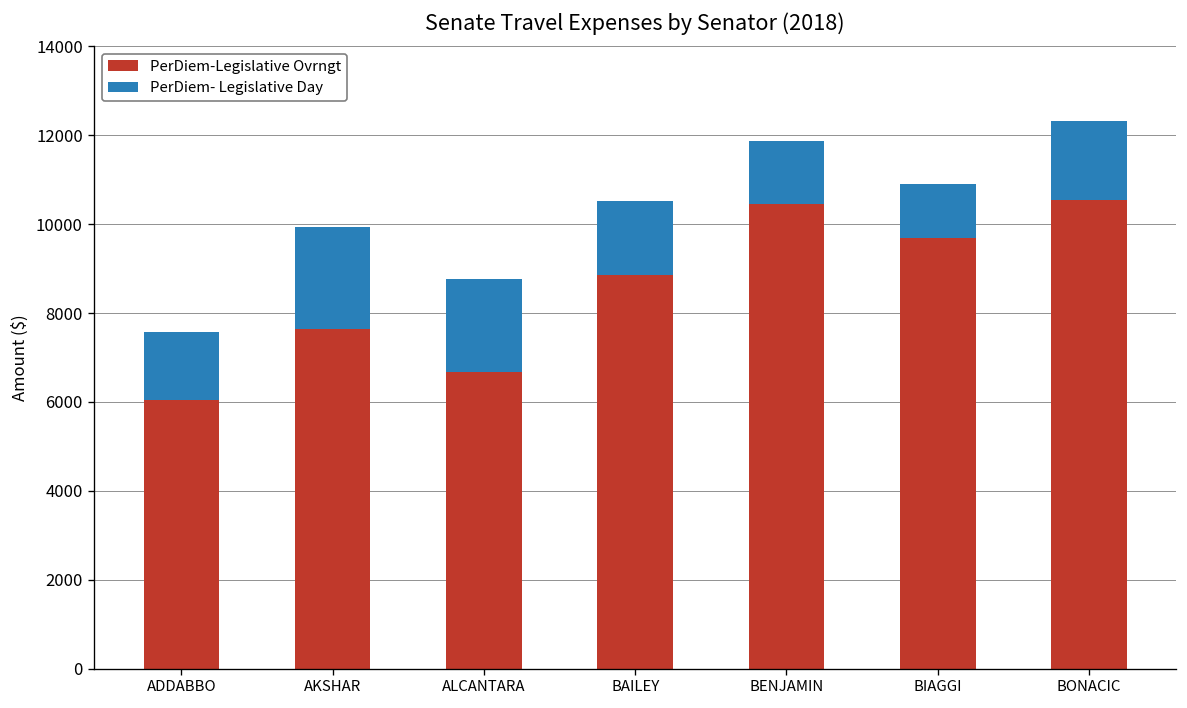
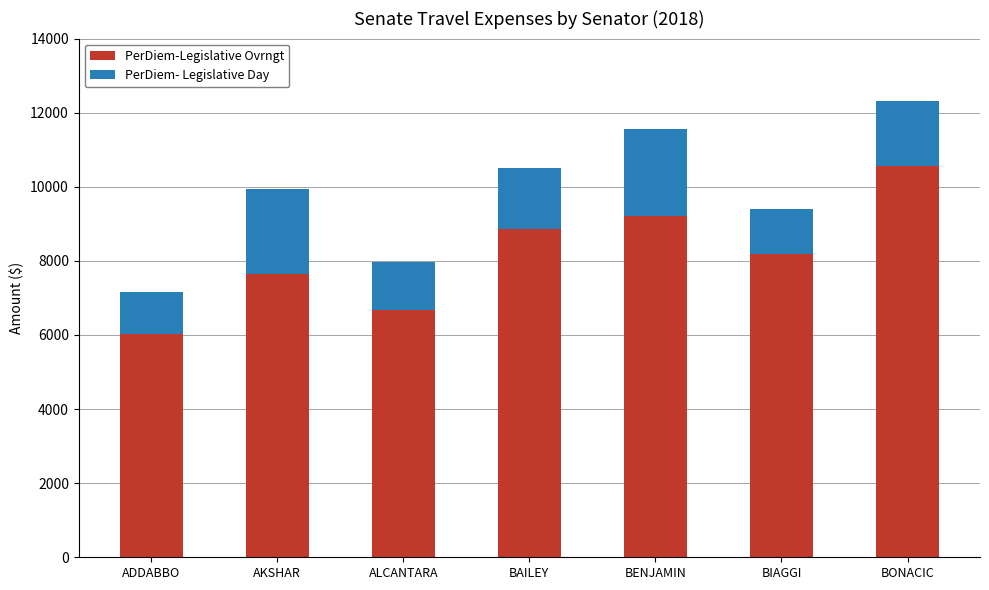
PerDiem- Legislative Day, ADDABBO: 1500 -> 1100
PerDiem- Legislative Day, ALCANTARA: 2100 -> 1300
PerDiem-Legislative Ovrngt, BENJAMIN: 10400 -> 9200
PerDiem- Legislative Day, BENJAMIN: 1400 -> 2300
PerDiem-Legislative Ovrngt, BIAGGI: 9700 -> 8200
